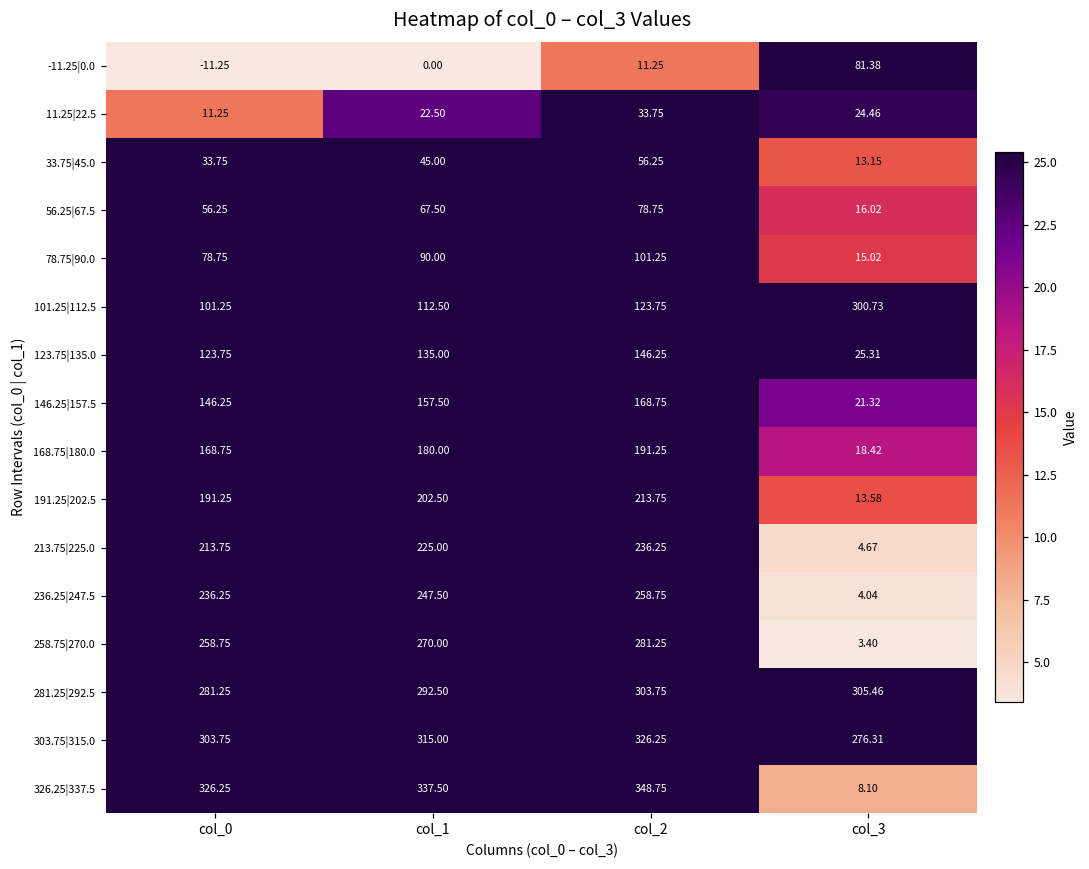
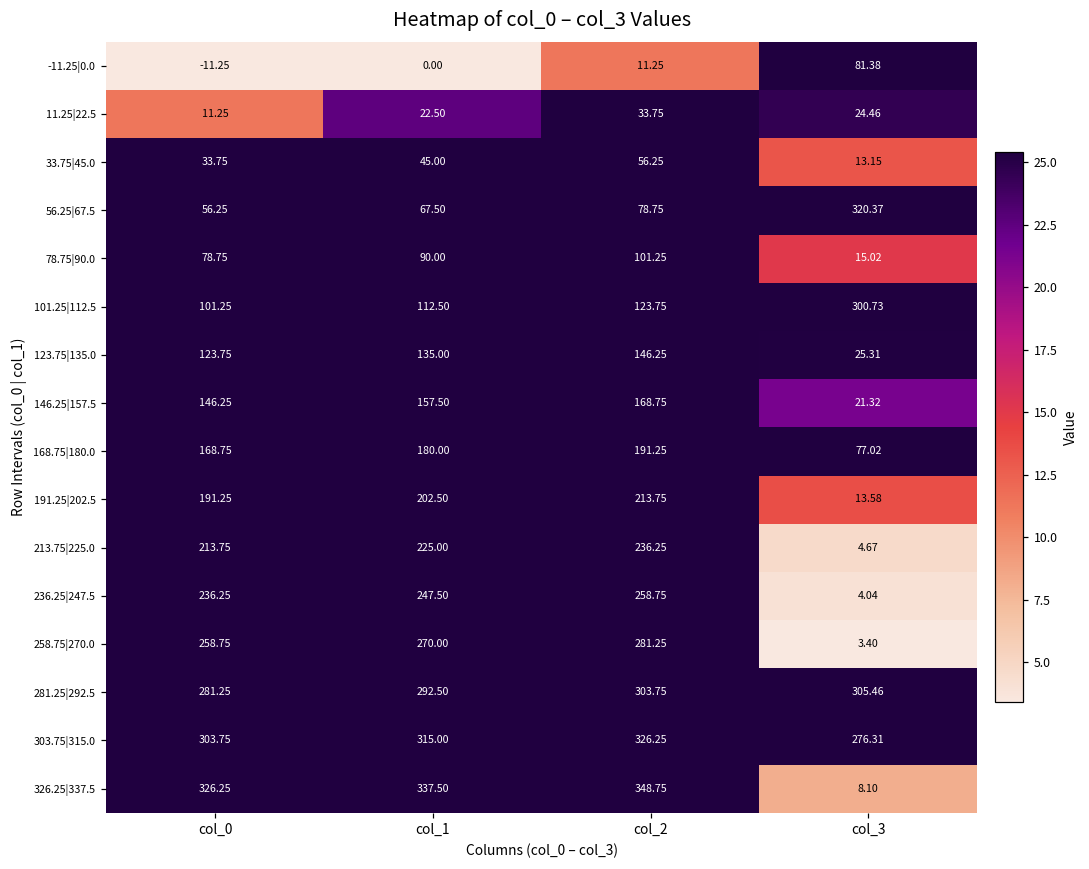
56.25|67.5, col_3: 16.02 -> 320.37
168.75|180.0, col_3: 18.42 -> 77.02
